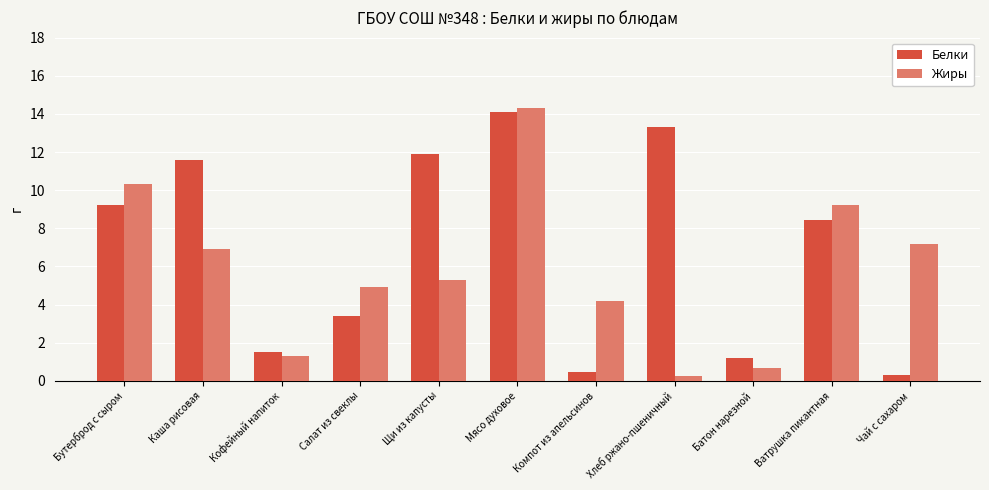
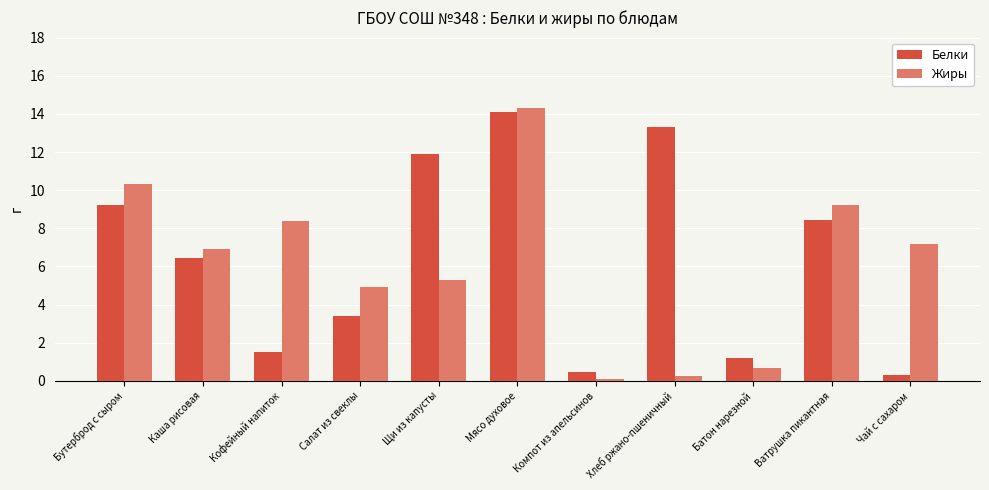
Белки, Каша рисовая: 11.6 -> 6.5
Жиры, Кофейный напиток: 1.3 -> 8.4
Жиры, Компот из апельсинов: 4.2 -> 0.1
